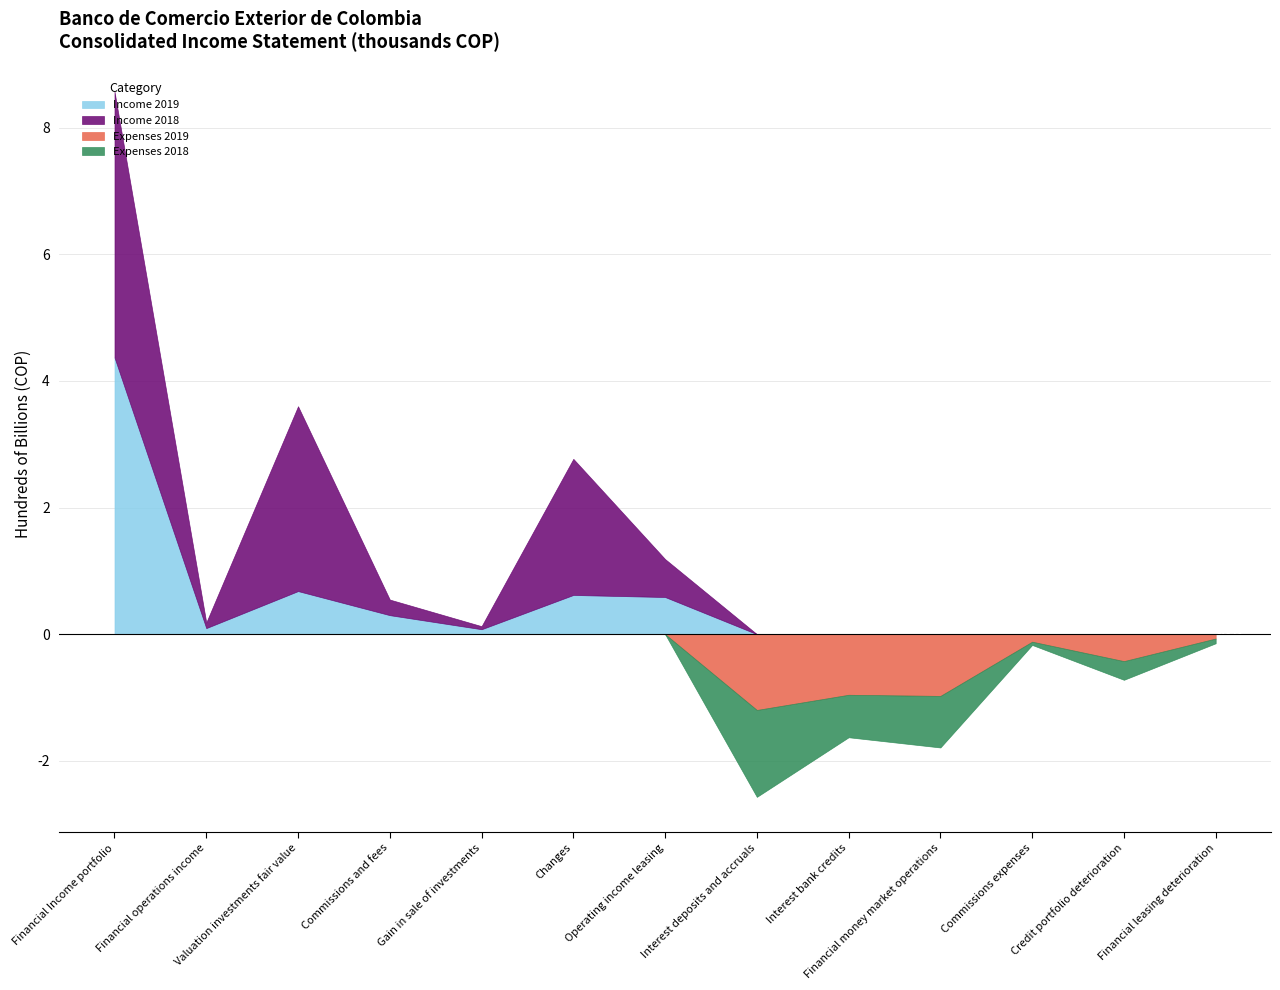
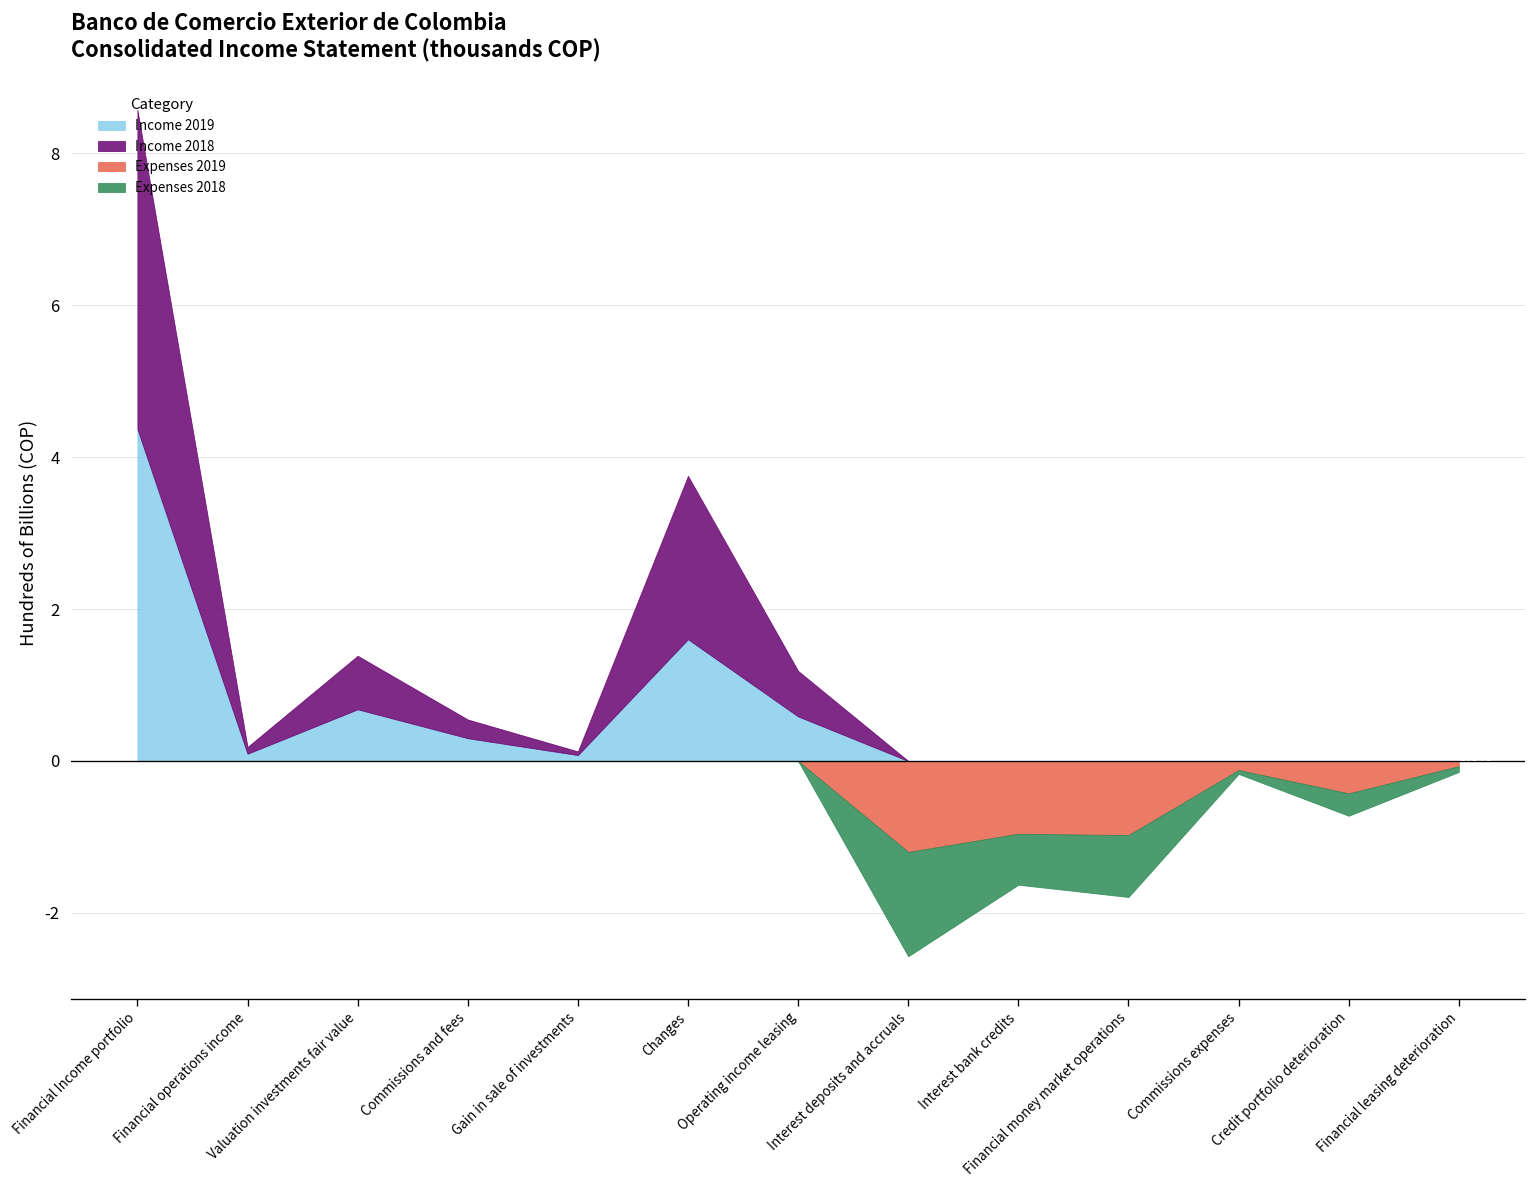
Income 2018, Valuation investments fair value: 2.9 -> 0.7
Income 2019, Changes: 0.6 -> 1.6
